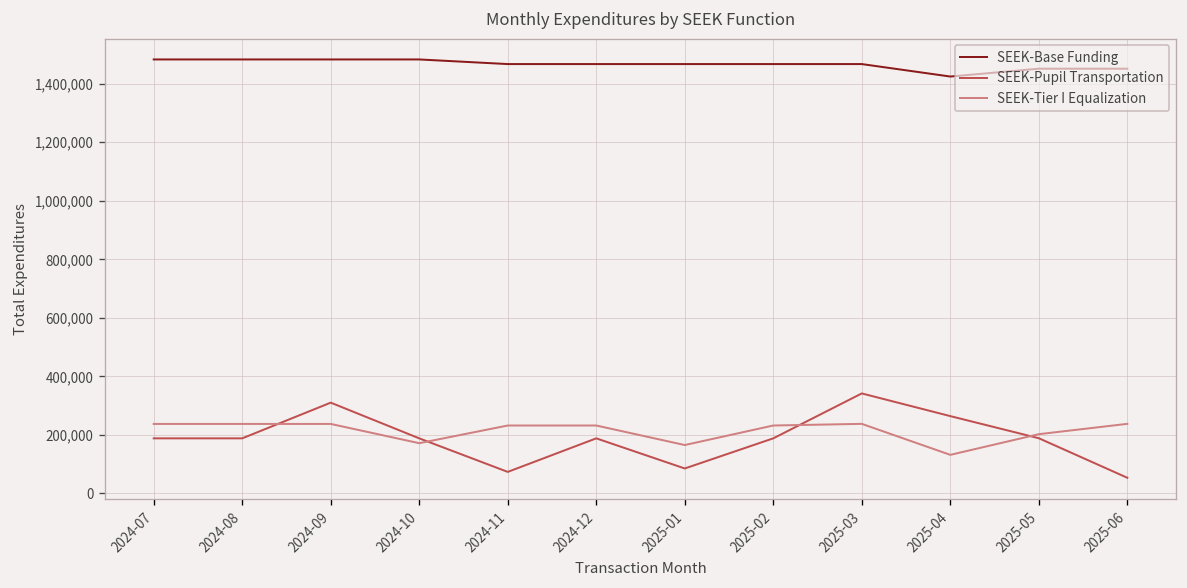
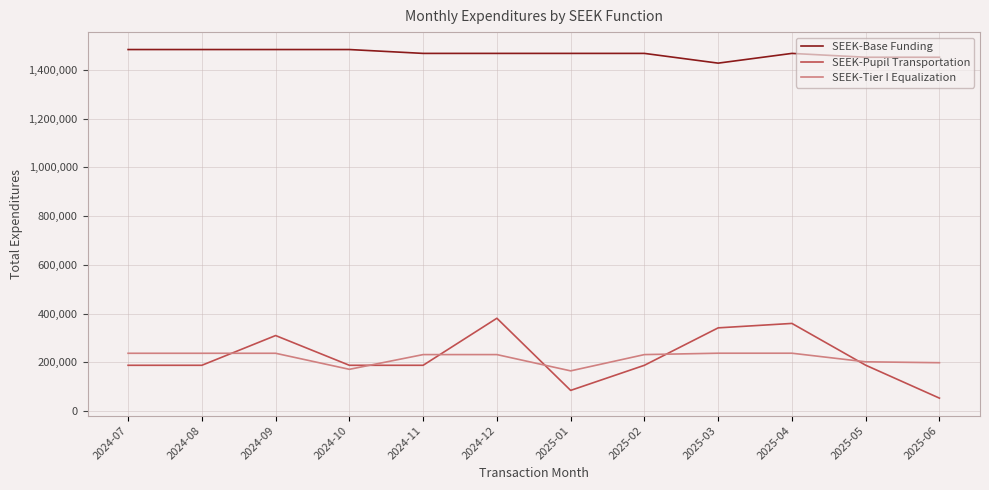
SEEK-Pupil Transportation, 2024-11: 70,000 -> 190,000
SEEK-Pupil Transportation, 2024-12: 190,000 -> 380,000
SEEK-Base Funding, 2025-03: 1,470,000 -> 1,430,000
SEEK-Base Funding, 2025-04: 1,420,000 -> 1,470,000
SEEK-Pupil Transportation, 2025-04: 260,000 -> 360,000
SEEK-Tier I Equalization, 2025-04: 130,000 -> 240,000
SEEK-Tier I Equalization, 2025-06: 240,000 -> 200,000
